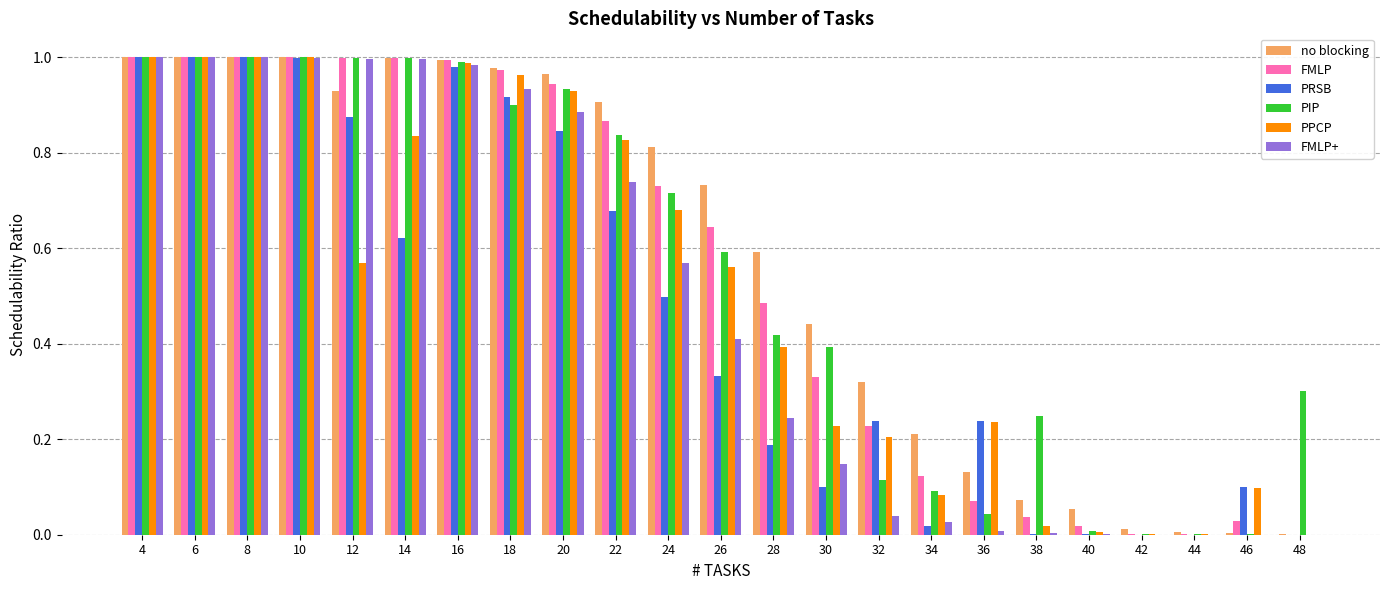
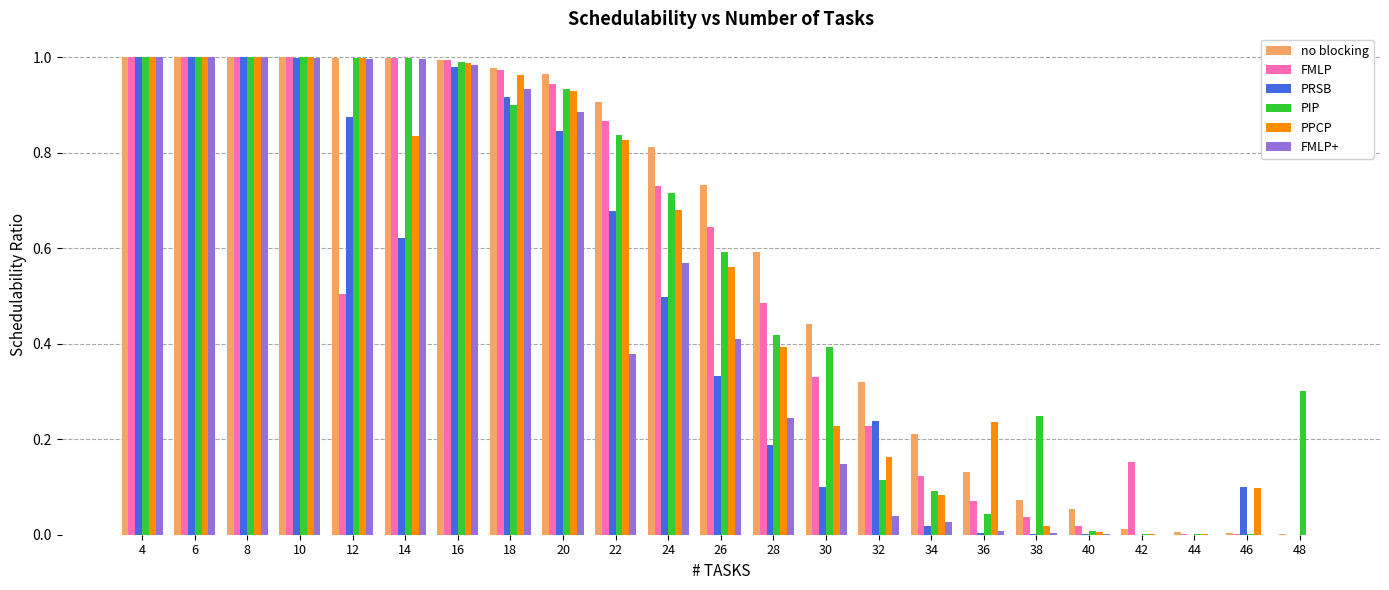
no blocking, 12: 0.93 -> 1.00
FMLP, 12: 1.00 -> 0.50
PPCP, 12: 0.57 -> 1.00
FMLP+, 22: 0.74 -> 0.38
PPCP, 32: 0.20 -> 0.16
PRSB, 36: 0.24 -> 0.00
FMLP, 42: 0.00 -> 0.15
FMLP, 46: 0.03 -> 0.00
